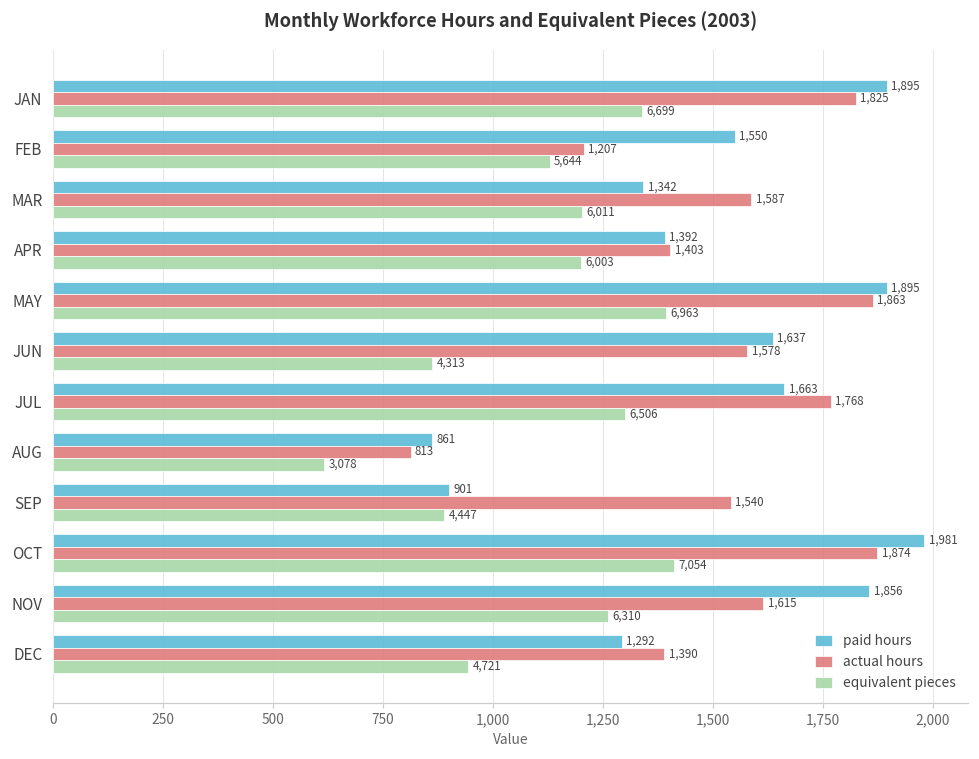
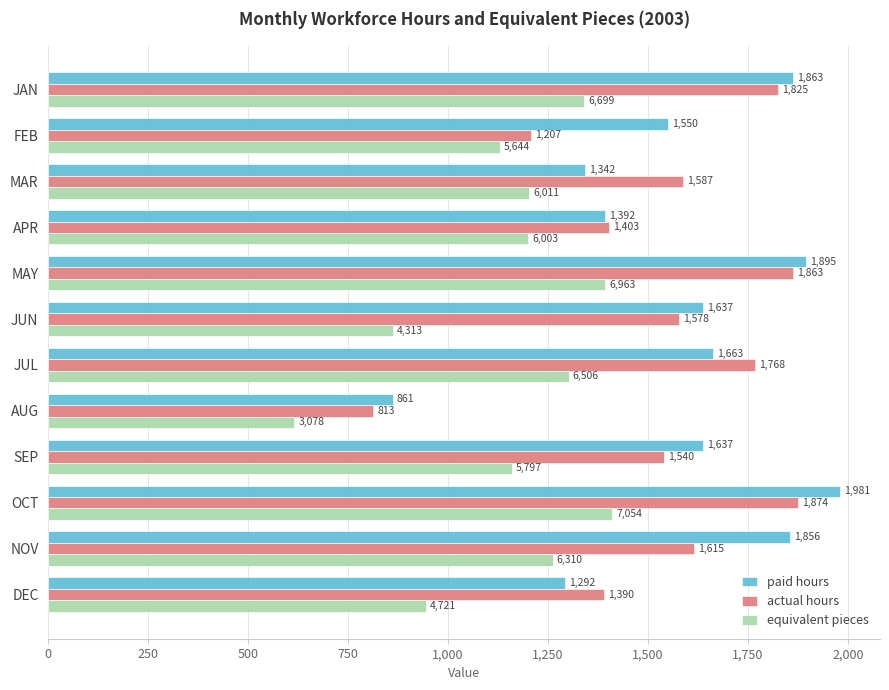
paid hours, JAN: 1,895 -> 1,863
paid hours, SEP: 901 -> 1,637
equivalent pieces, SEP: 4,447 -> 5,797
